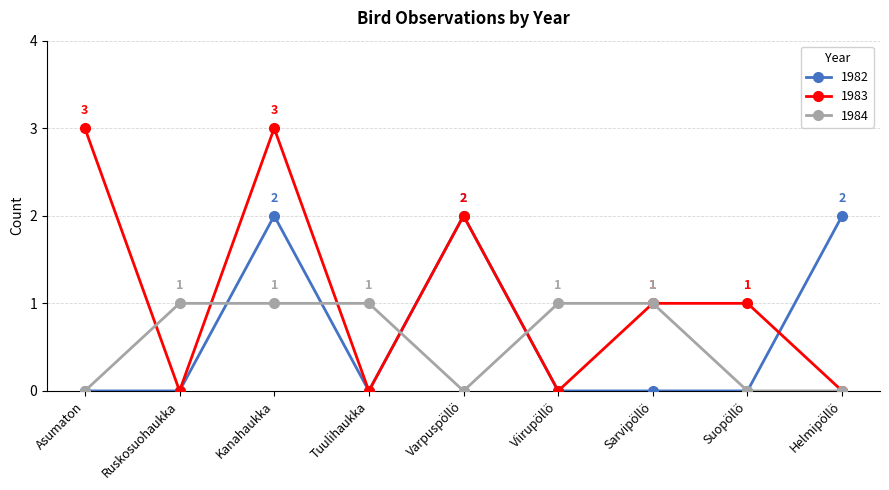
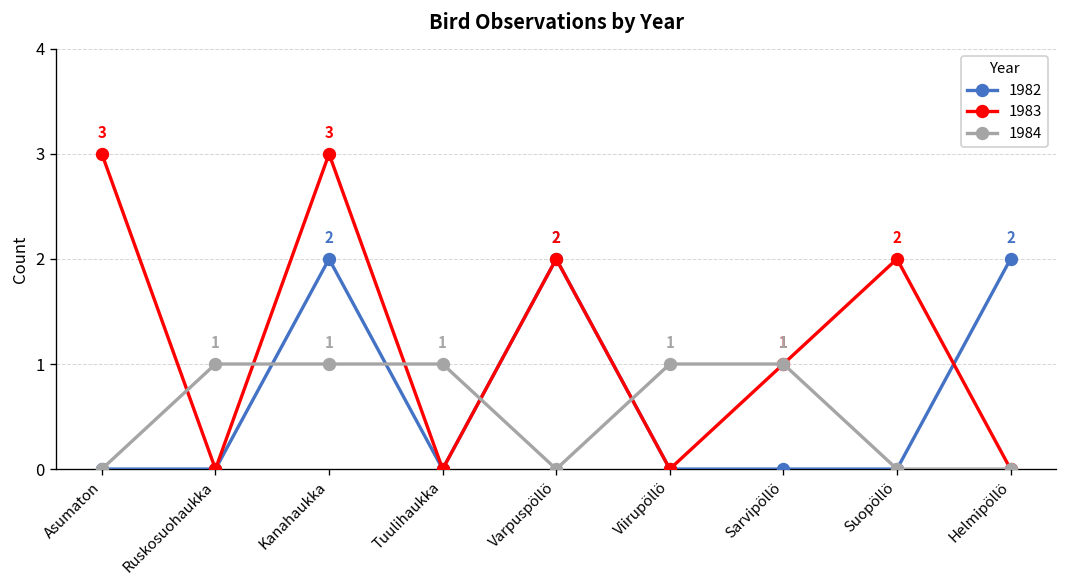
1983, Suopöllö: 1 -> 2
